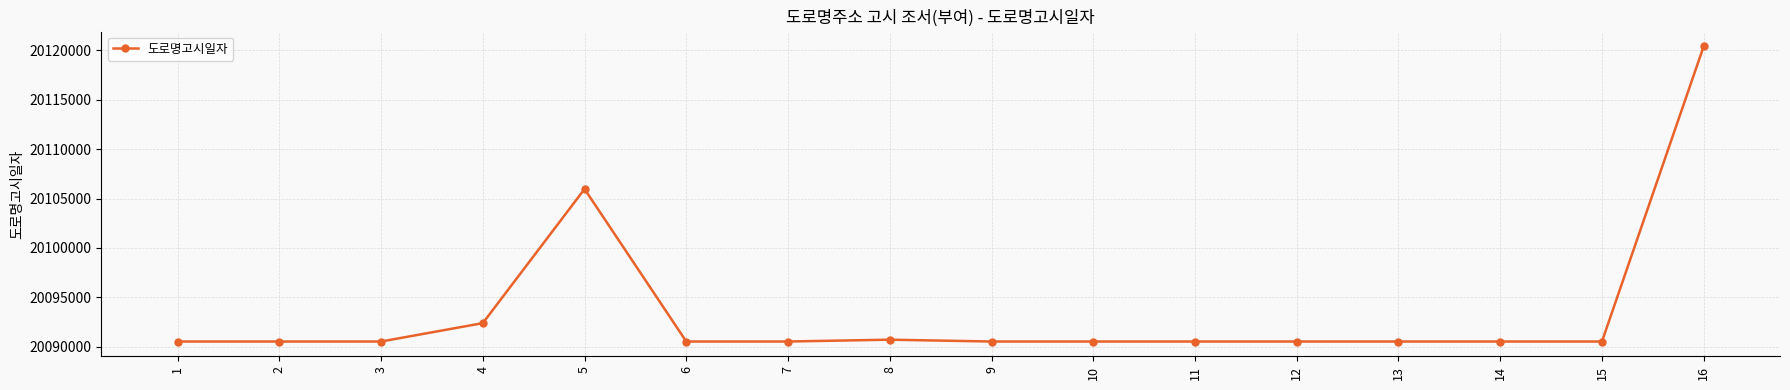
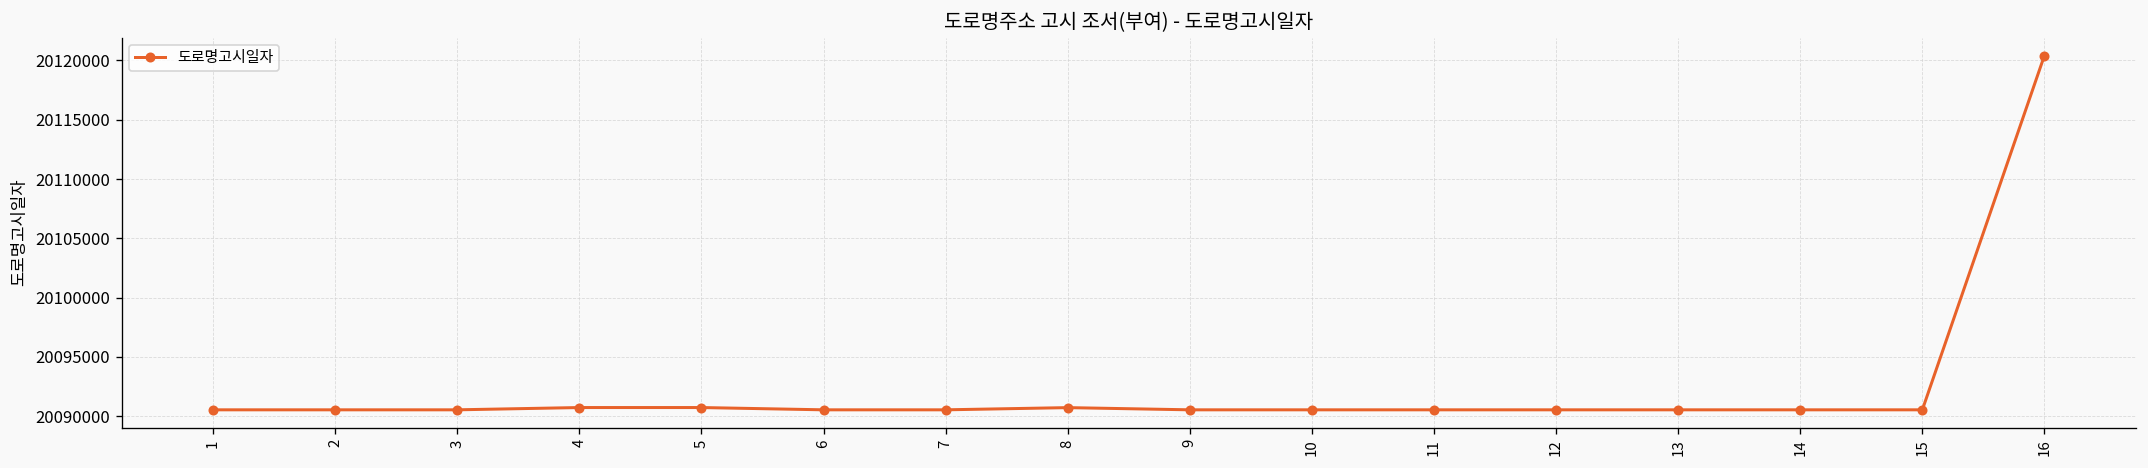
4: 20092000 -> 20091000
5: 20106000 -> 20091000
